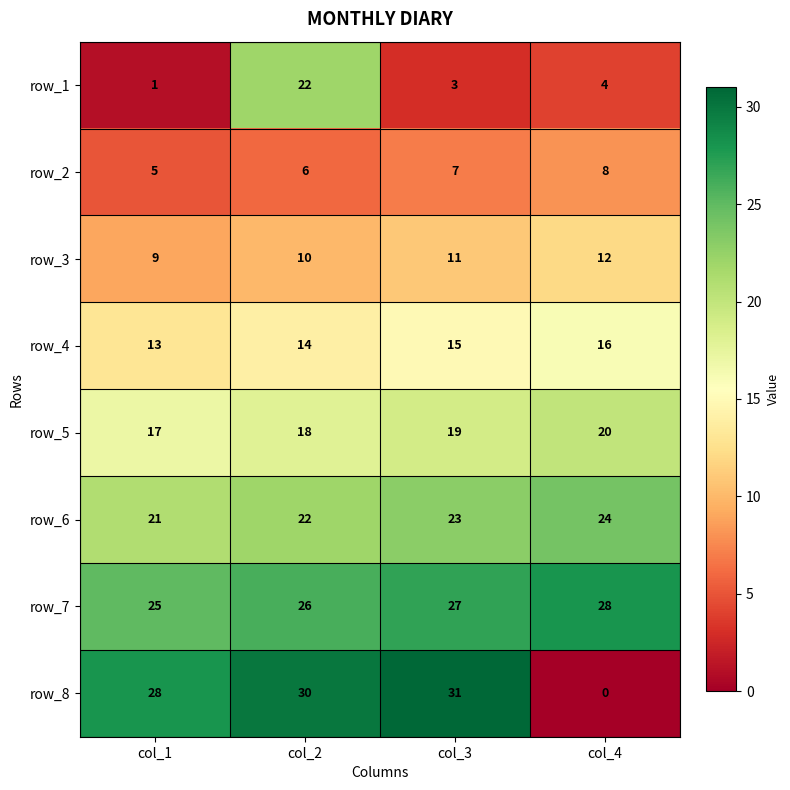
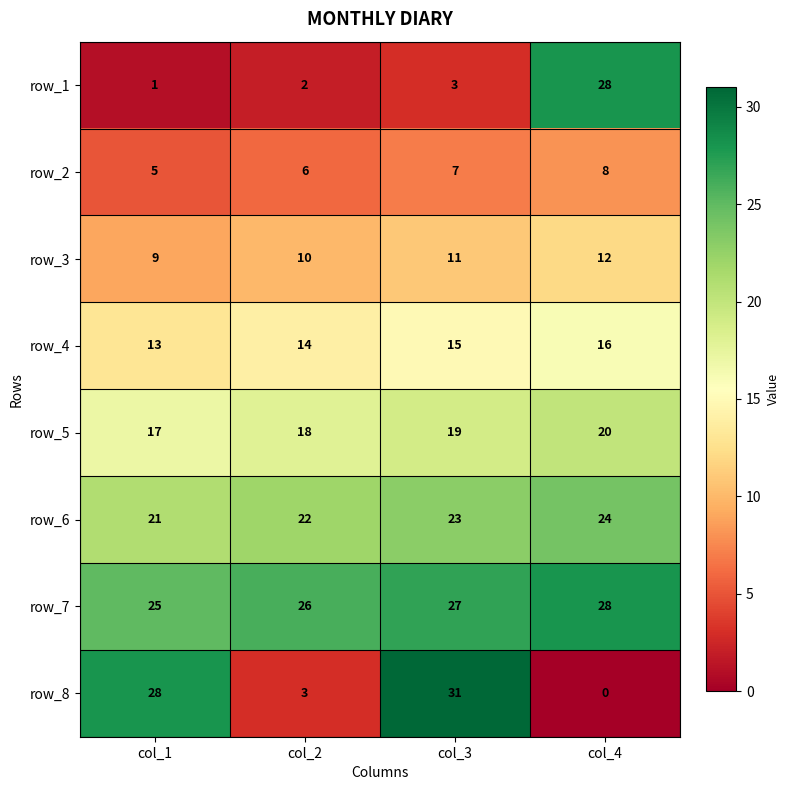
row_1, col_2: 22 -> 2
row_1, col_4: 4 -> 28
row_8, col_2: 30 -> 3
